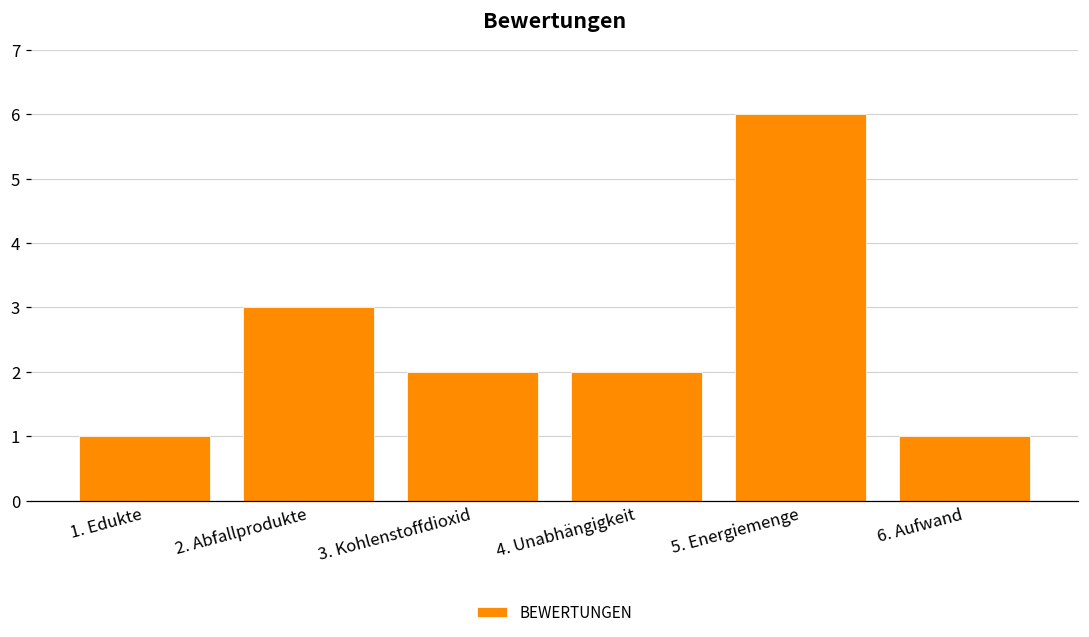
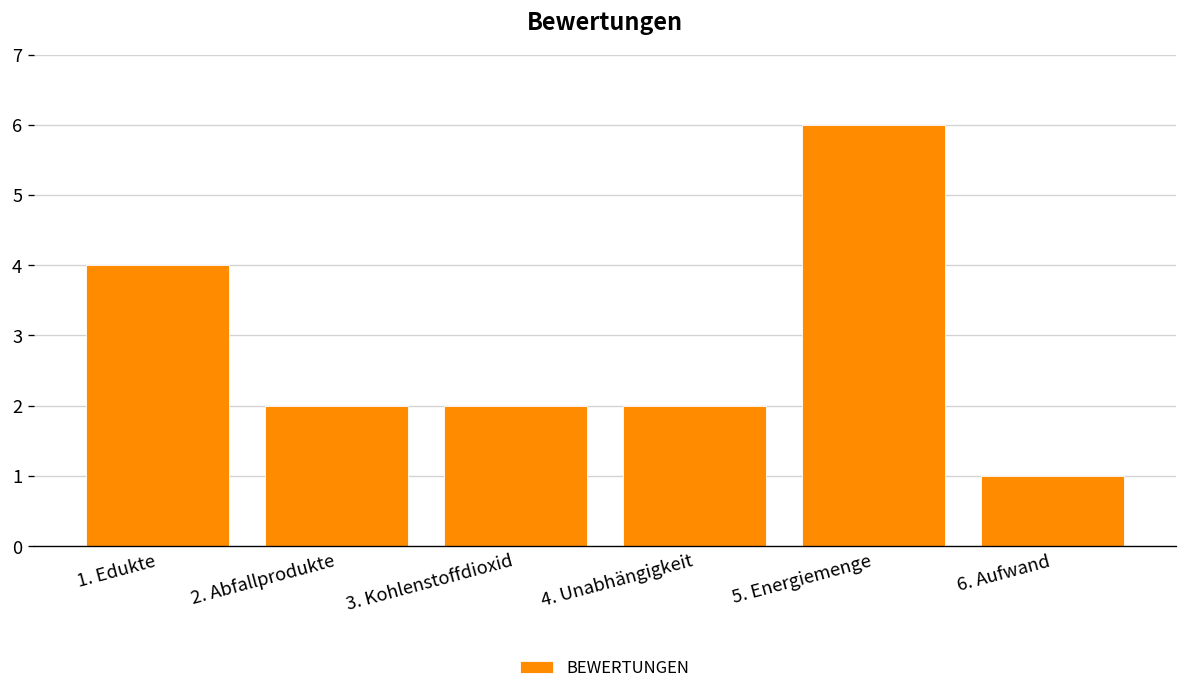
1. Edukte: 1 -> 4
2. Abfallprodukte: 3 -> 2
